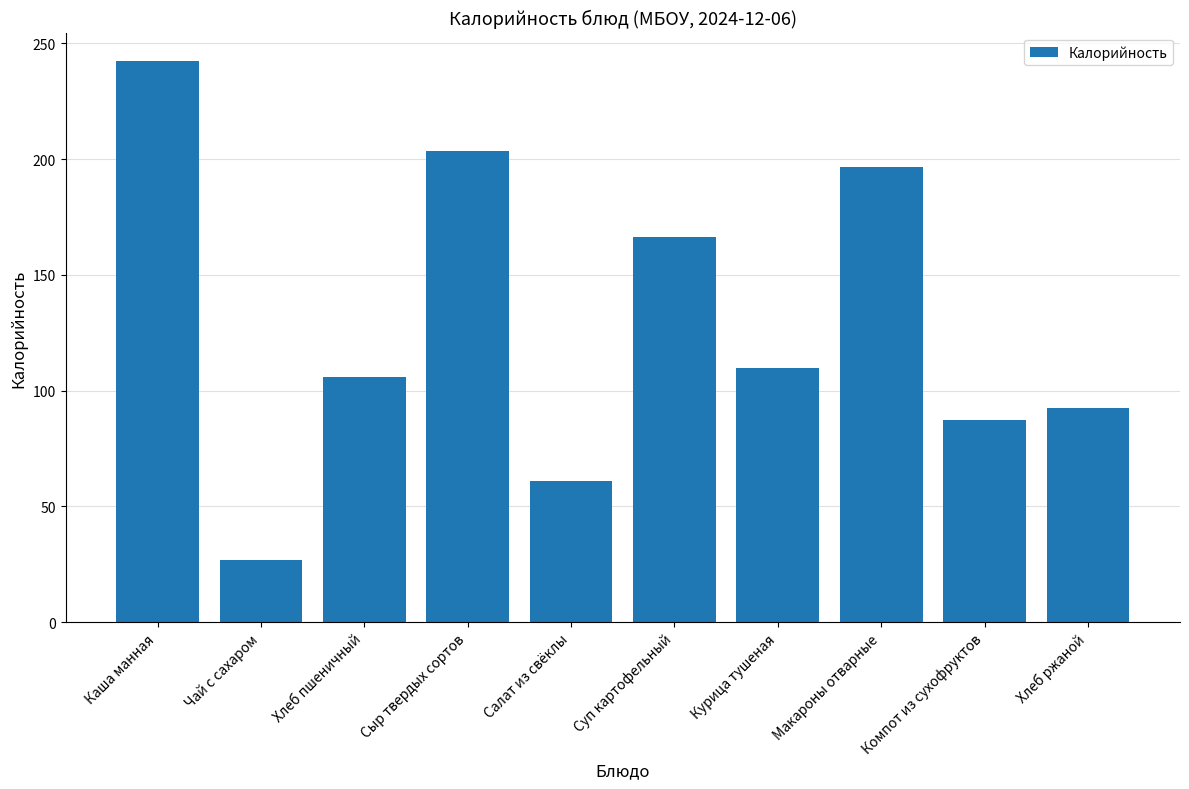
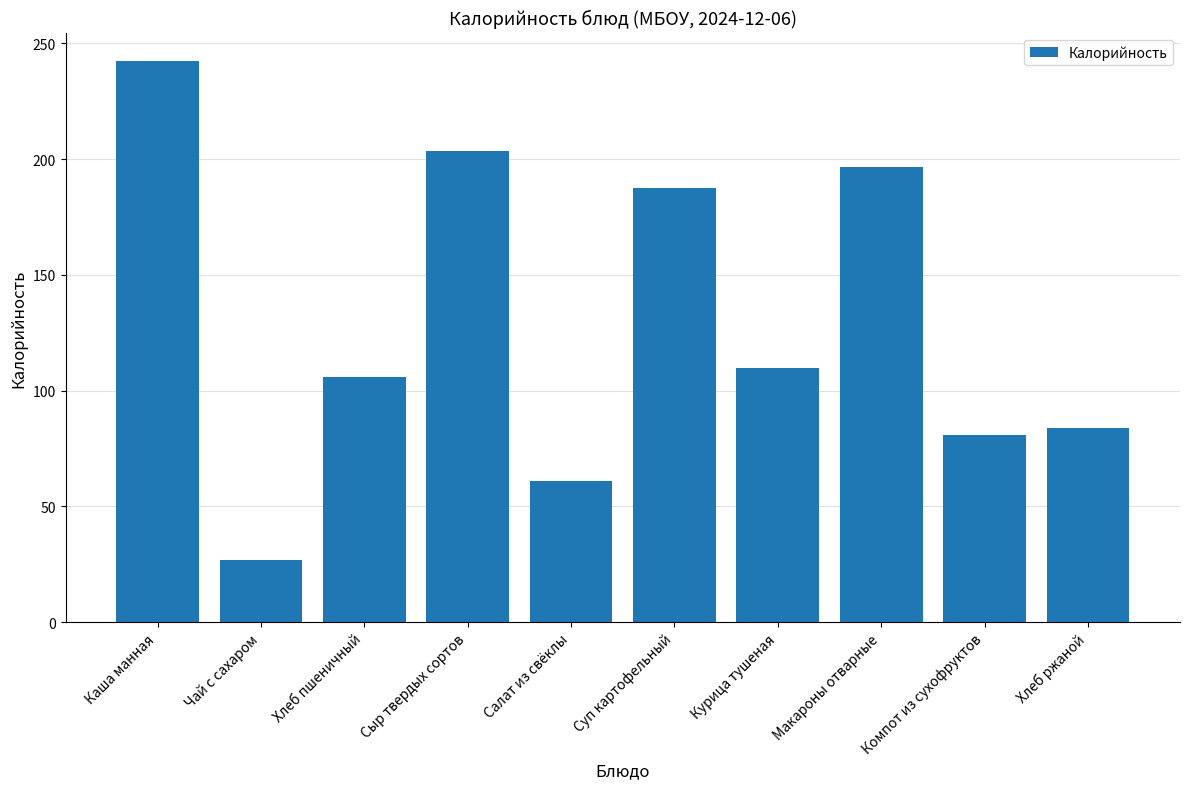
Суп картофельный: 166 -> 188
Компот из сухофруктов: 87 -> 81
Хлеб ржаной: 93 -> 84
